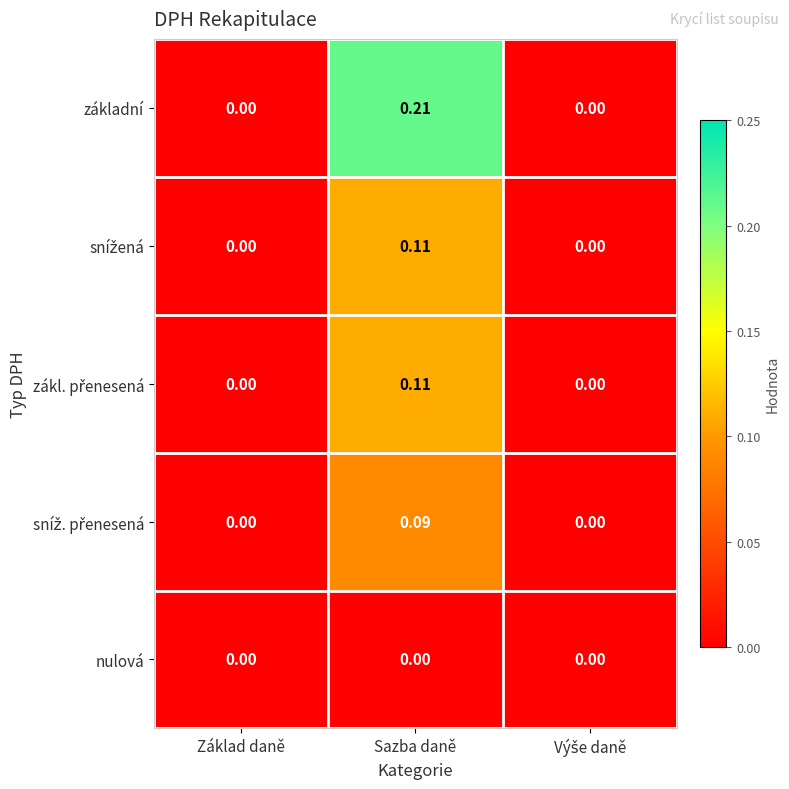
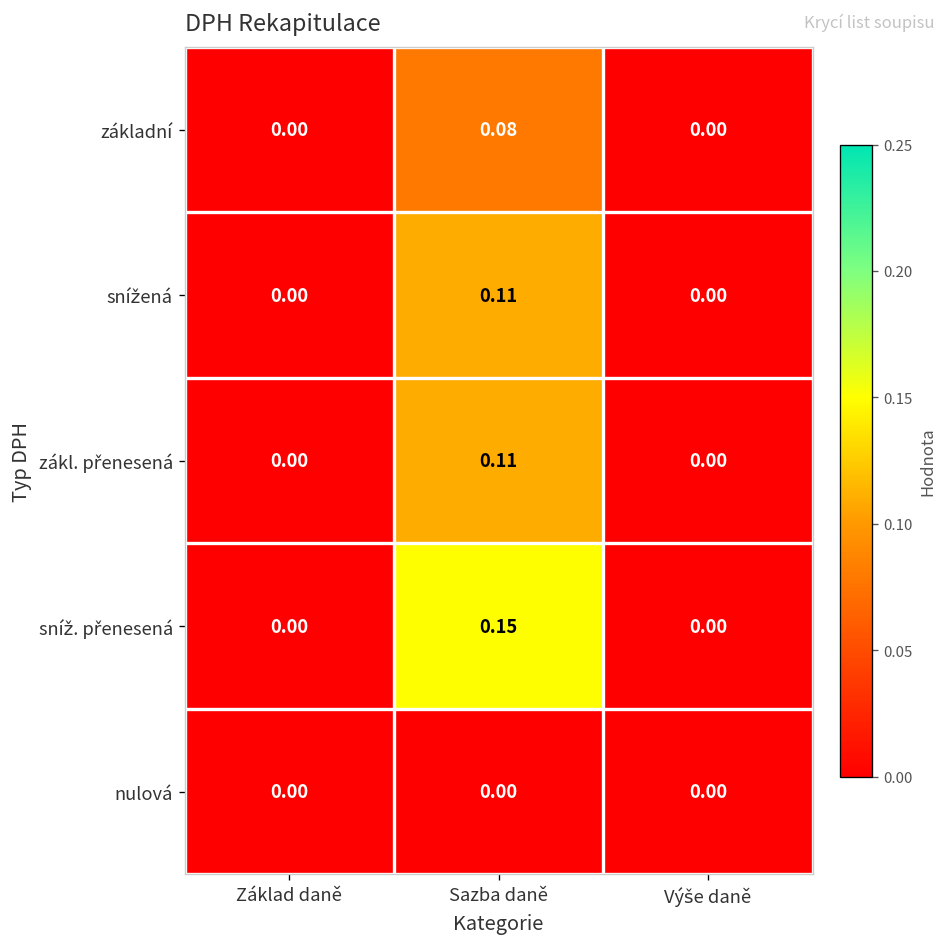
základní, Sazba daně: 0.21 -> 0.08
sníž. přenesená, Sazba daně: 0.09 -> 0.15
